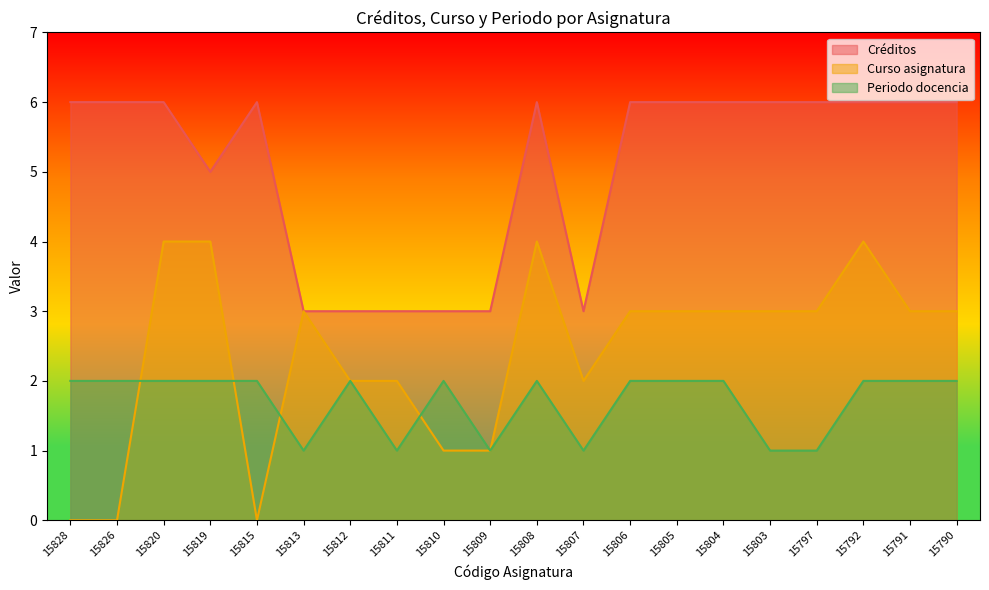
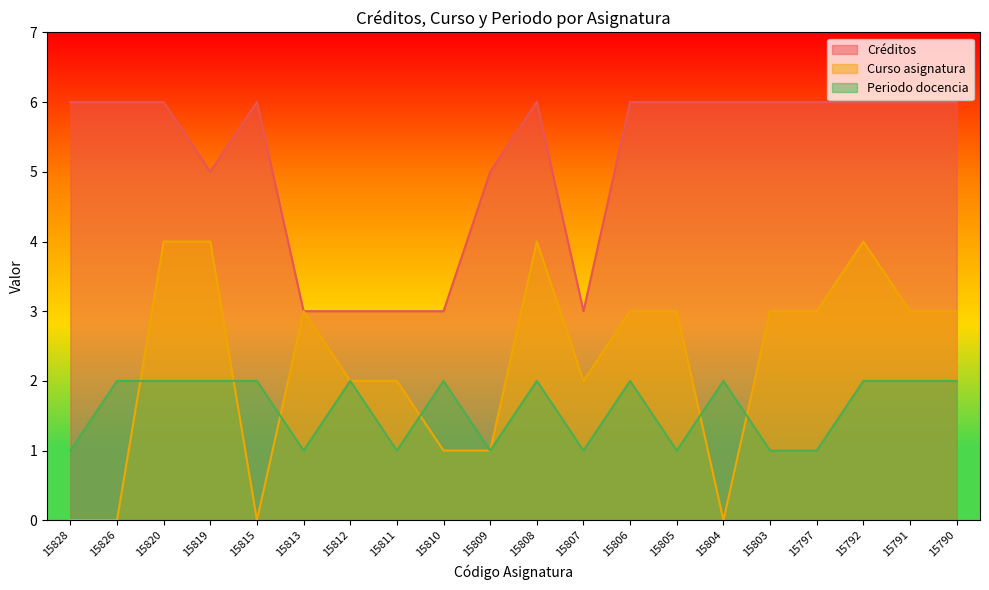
Periodo docencia, 15828: 2 -> 1
Créditos, 15809: 3 -> 5
Periodo docencia, 15805: 2 -> 1
Curso asignatura, 15804: 3 -> 0
